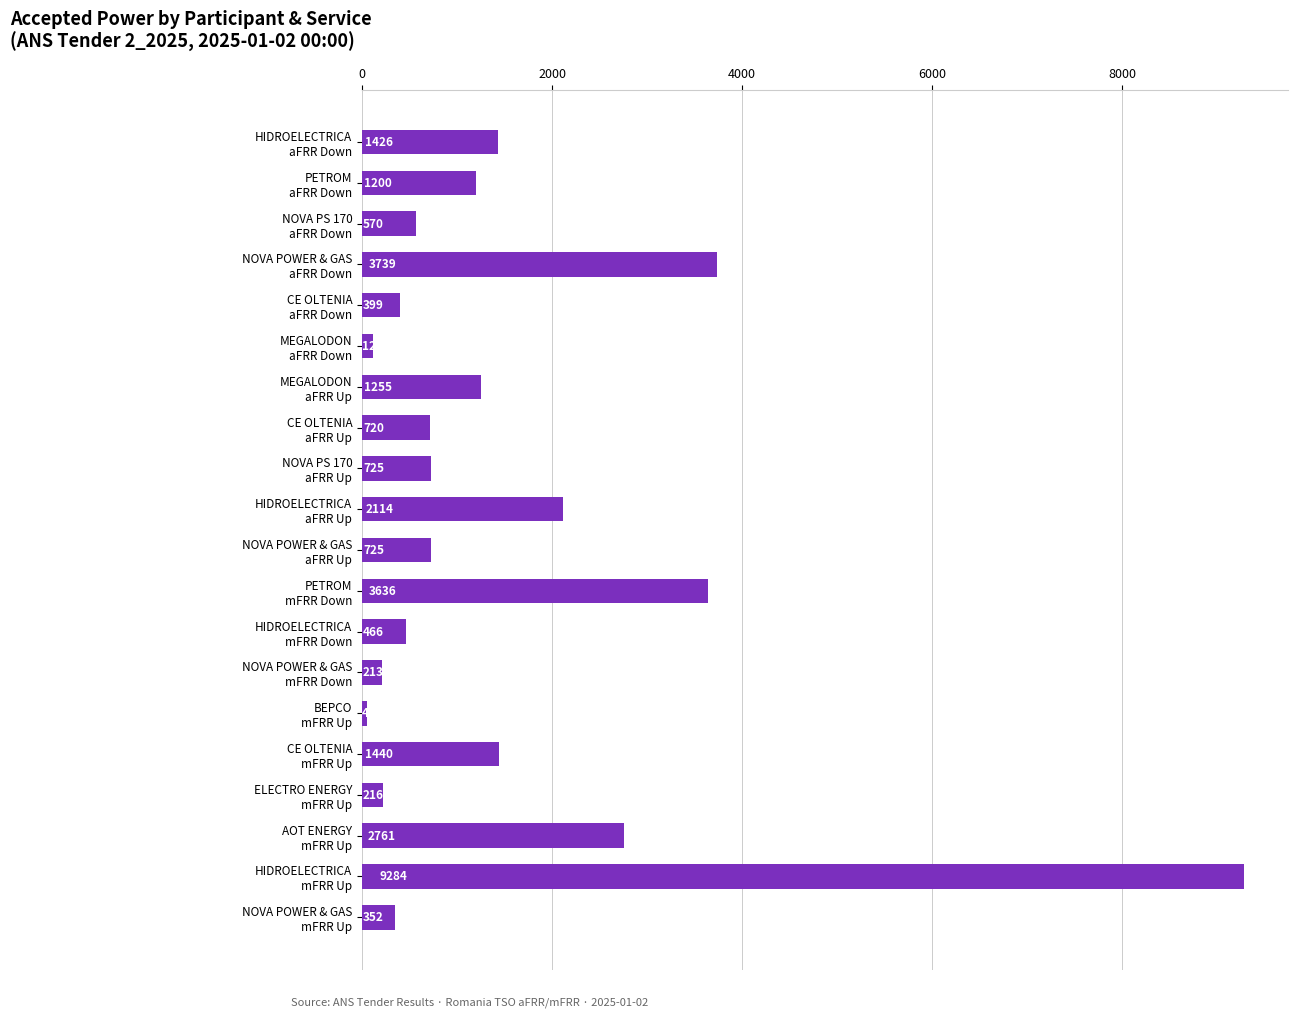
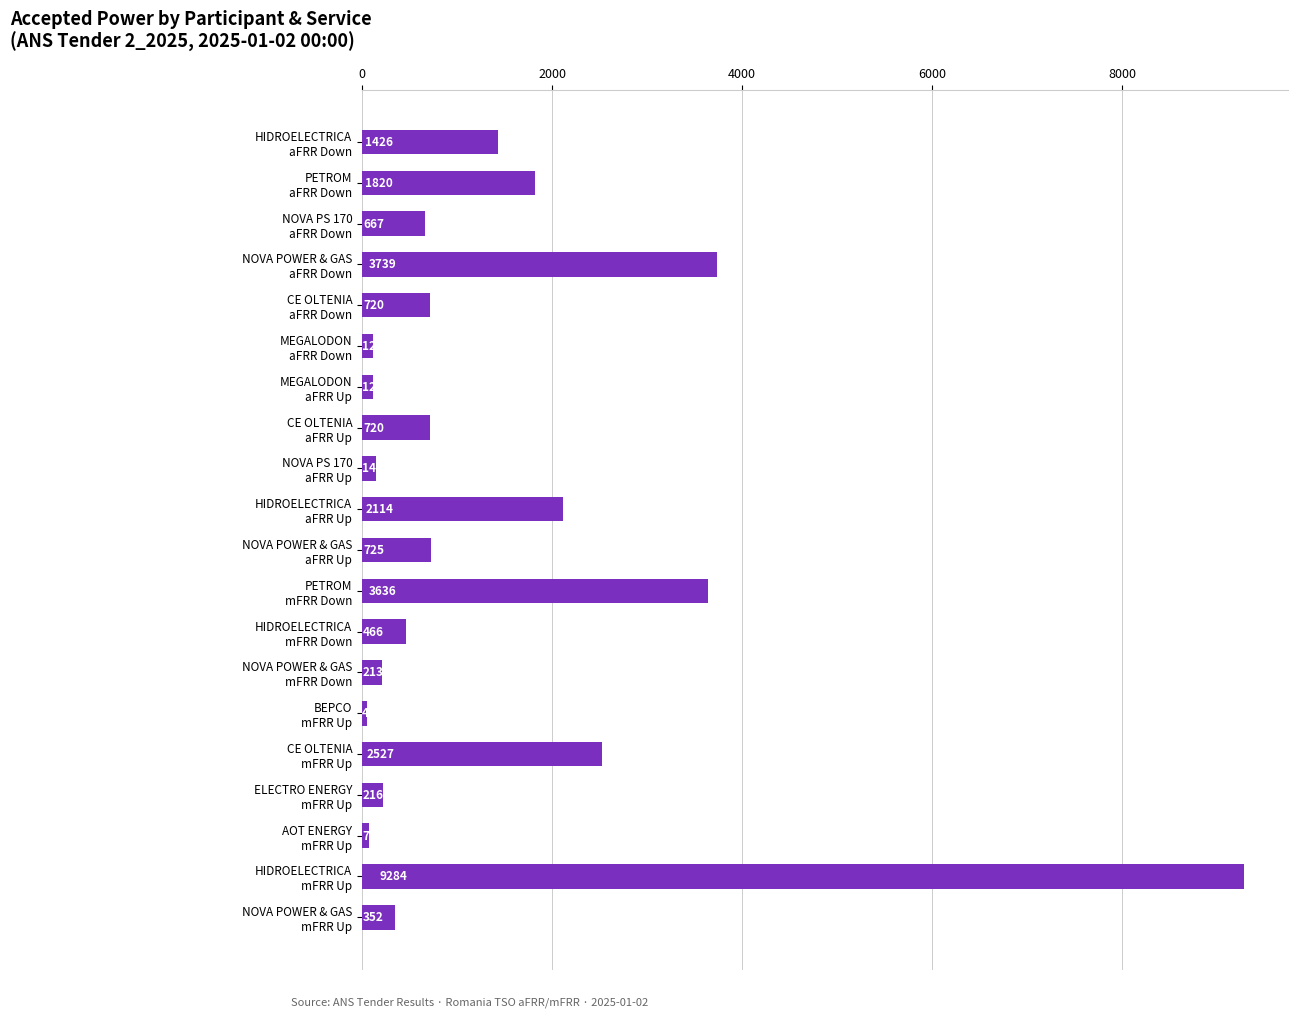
PETROM aFRR Down: 1200 -> 1820
NOVA PS 170 aFRR Down: 570 -> 667
CE OLTENIA aFRR Down: 399 -> 720
MEGALODON aFRR Up: 1300 -> 100
NOVA PS 170 aFRR Up: 725 -> 145
CE OLTENIA mFRR Up: 1440 -> 2527
AOT ENERGY mFRR Up: 2800 -> 100
